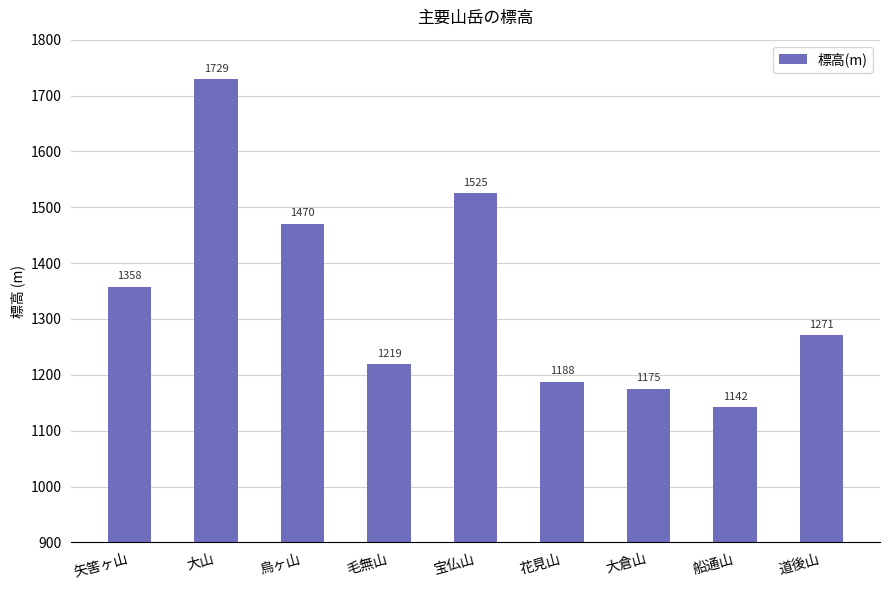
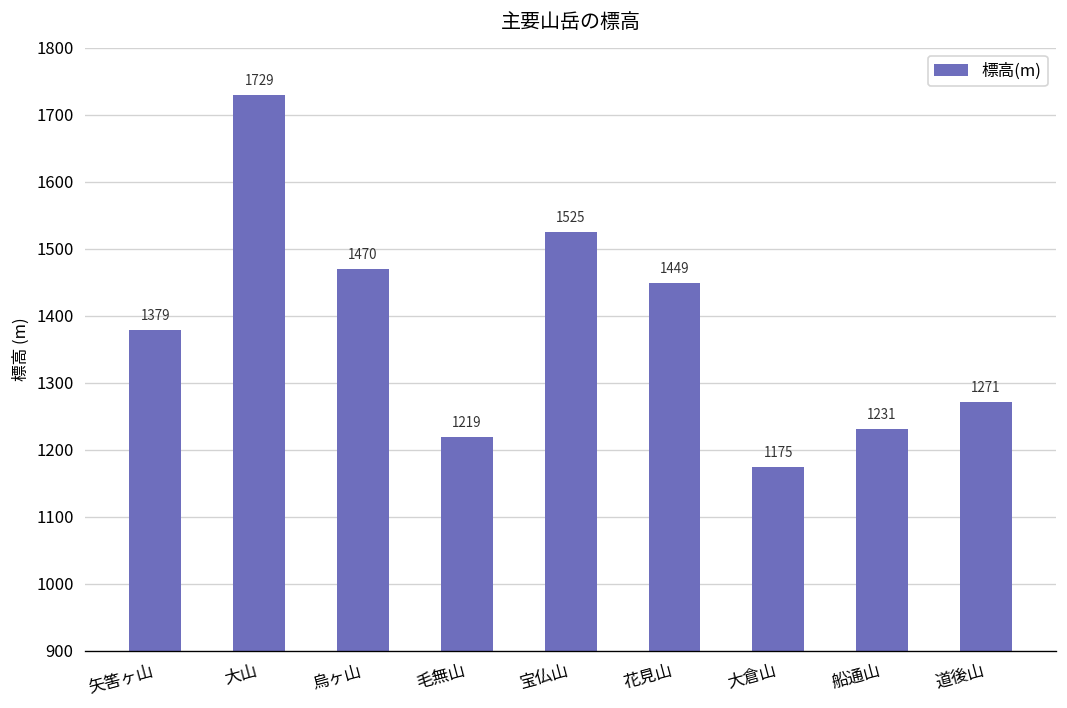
矢筈ヶ山: 1358 -> 1379
花見山: 1188 -> 1449
船通山: 1142 -> 1231
